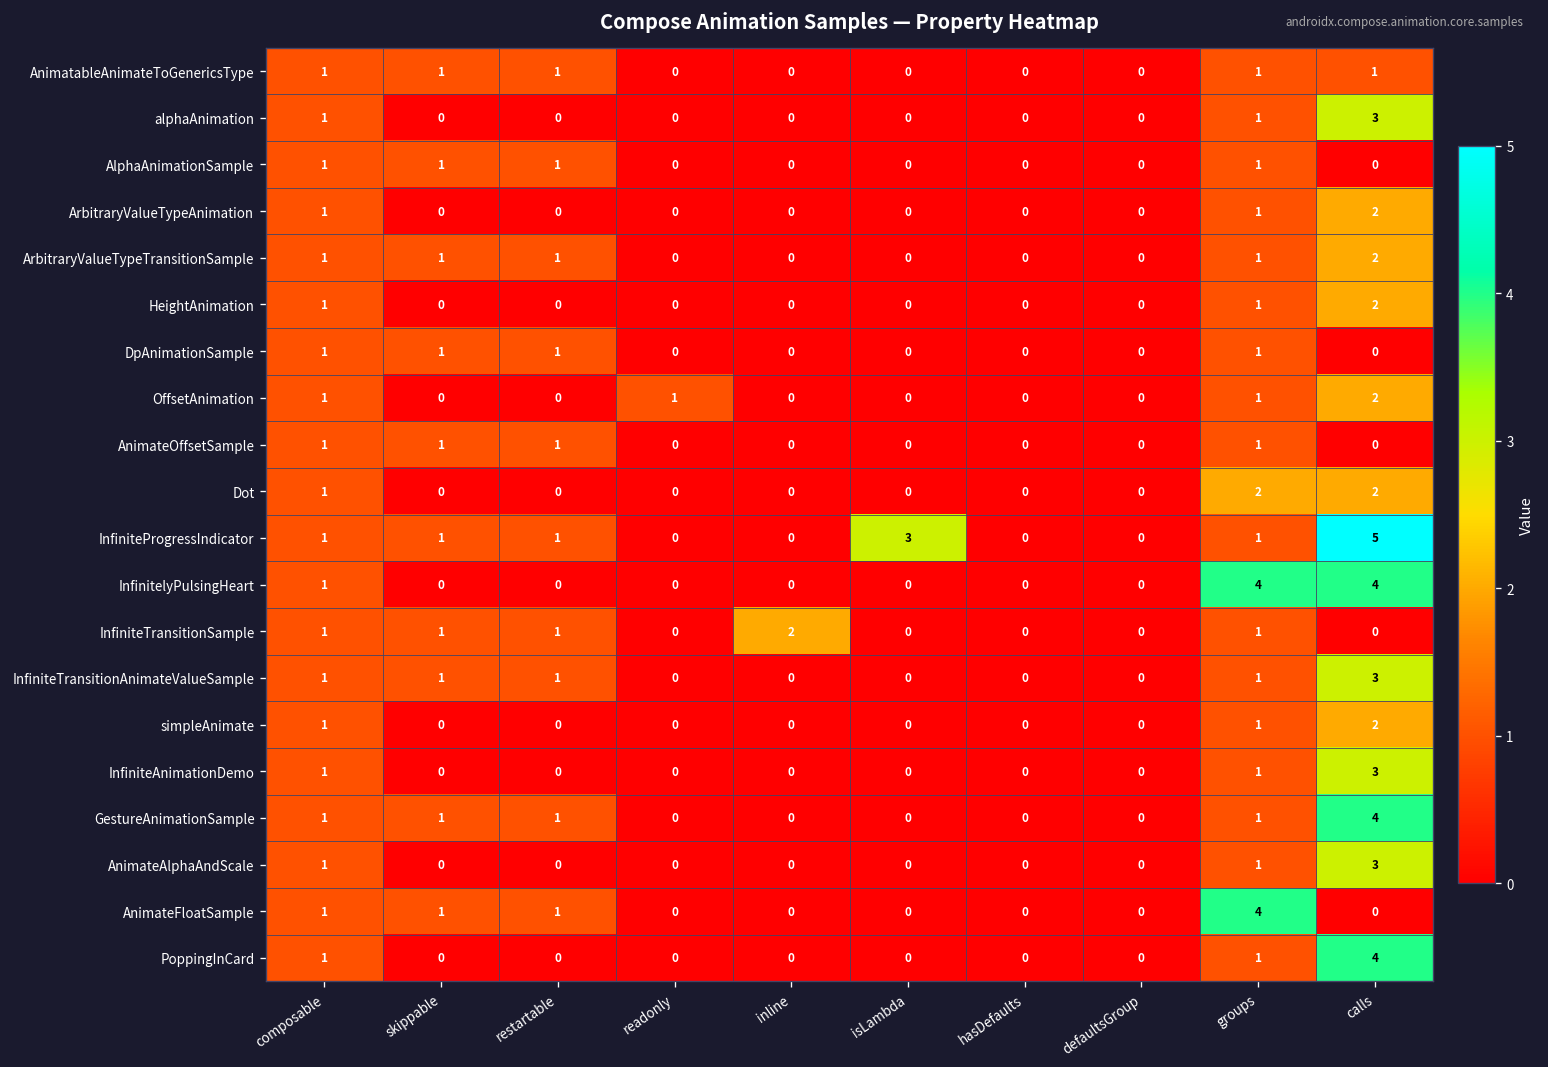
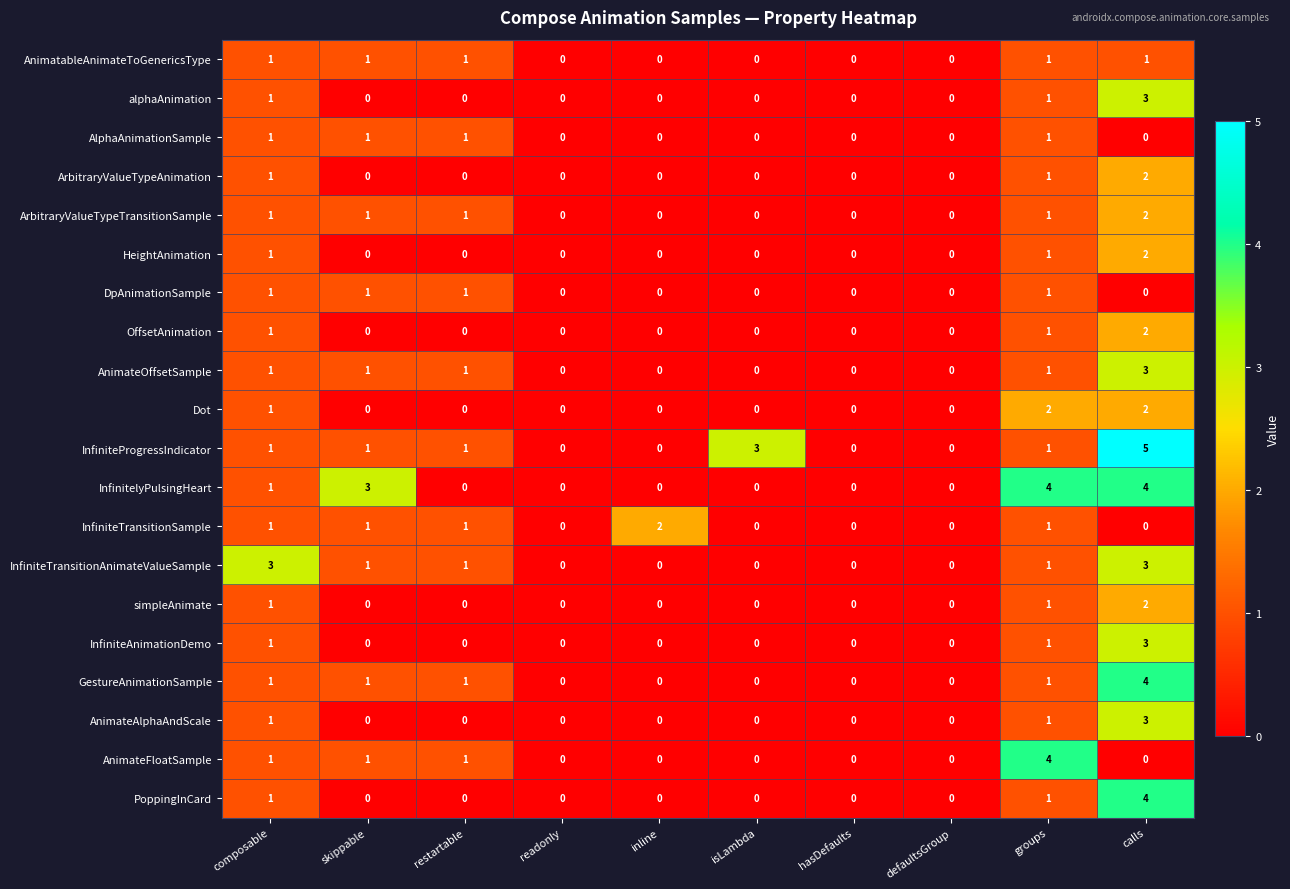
OffsetAnimation, readonly: 1 -> 0
AnimateOffsetSample, calls: 0 -> 3
InfinitelyPulsingHeart, skippable: 0 -> 3
InfiniteTransitionAnimateValueSample, composable: 1 -> 3
